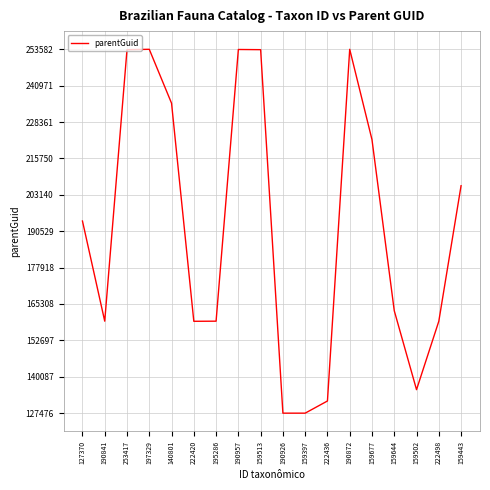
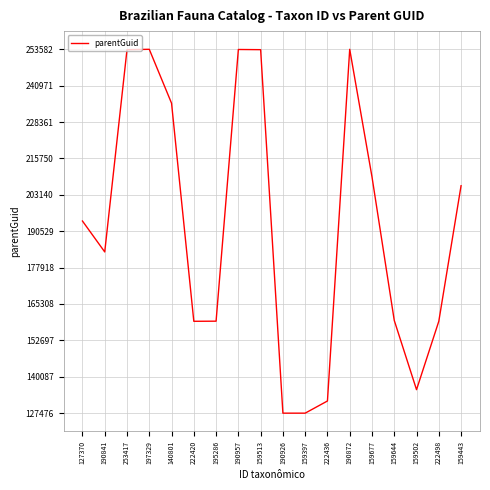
190841: 159000 -> 183000
159677: 222000 -> 209000
159644: 163000 -> 160000
